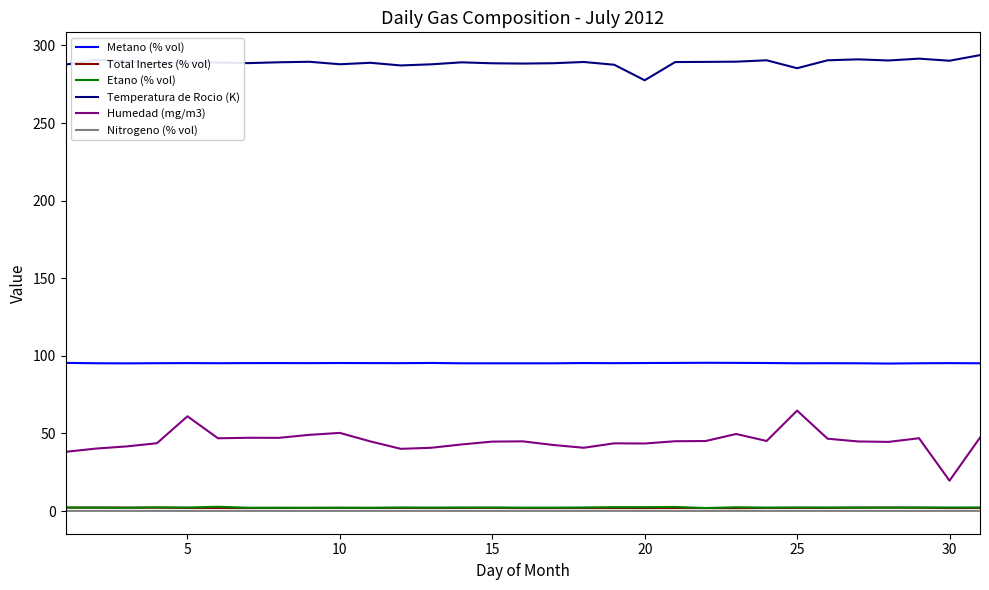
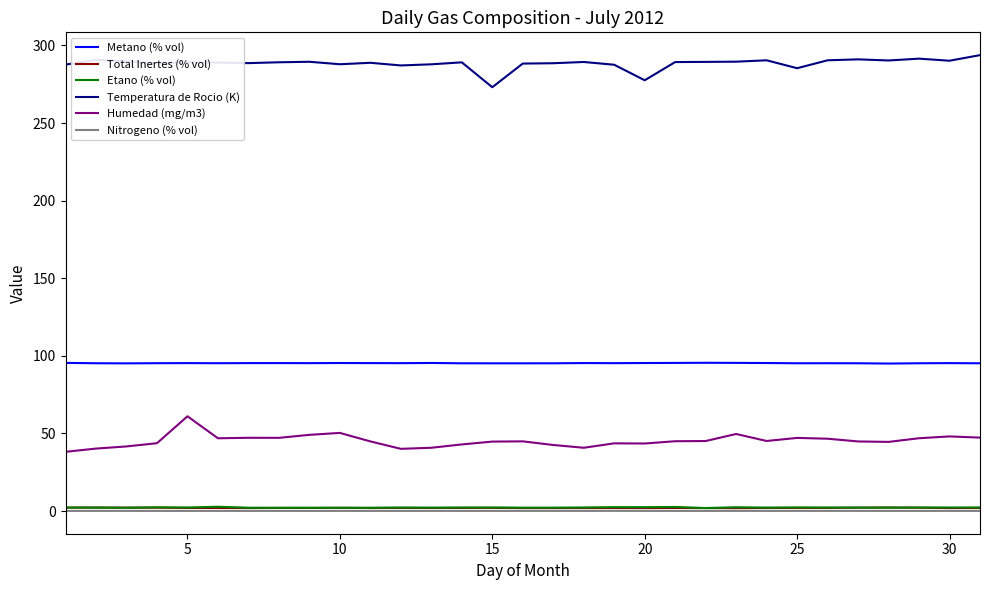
Temperatura de Rocio (K), 15: 288 -> 273
Humedad (mg/m3), 25: 65 -> 47
Humedad (mg/m3), 30: 20 -> 48
